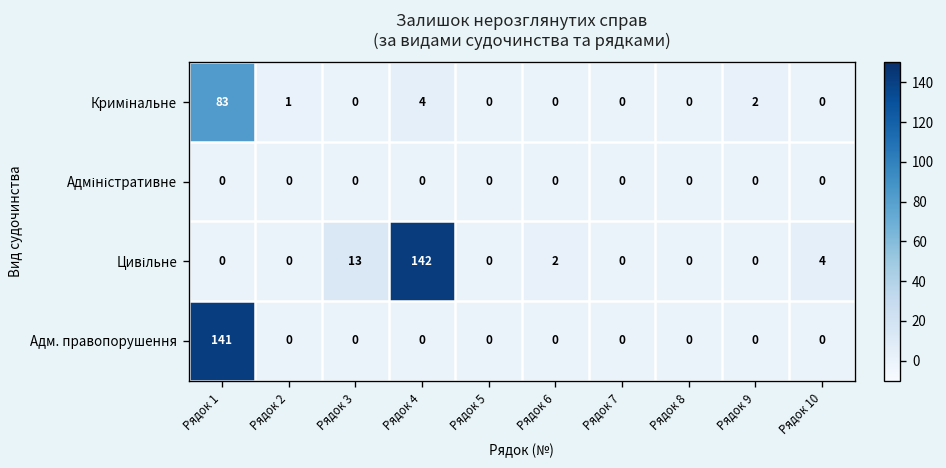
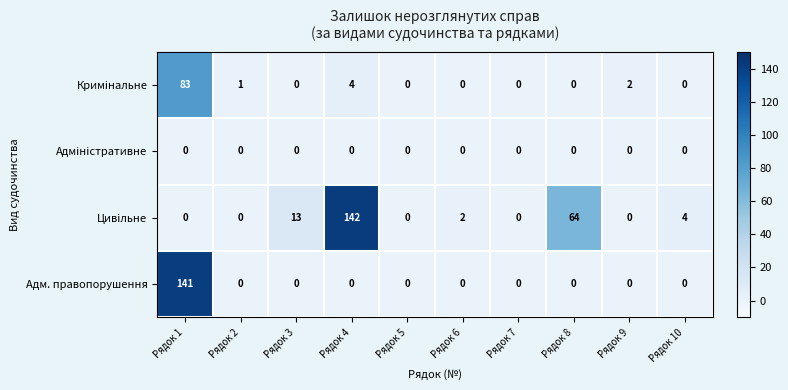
Цивільне, Рядок 8: 0 -> 64
